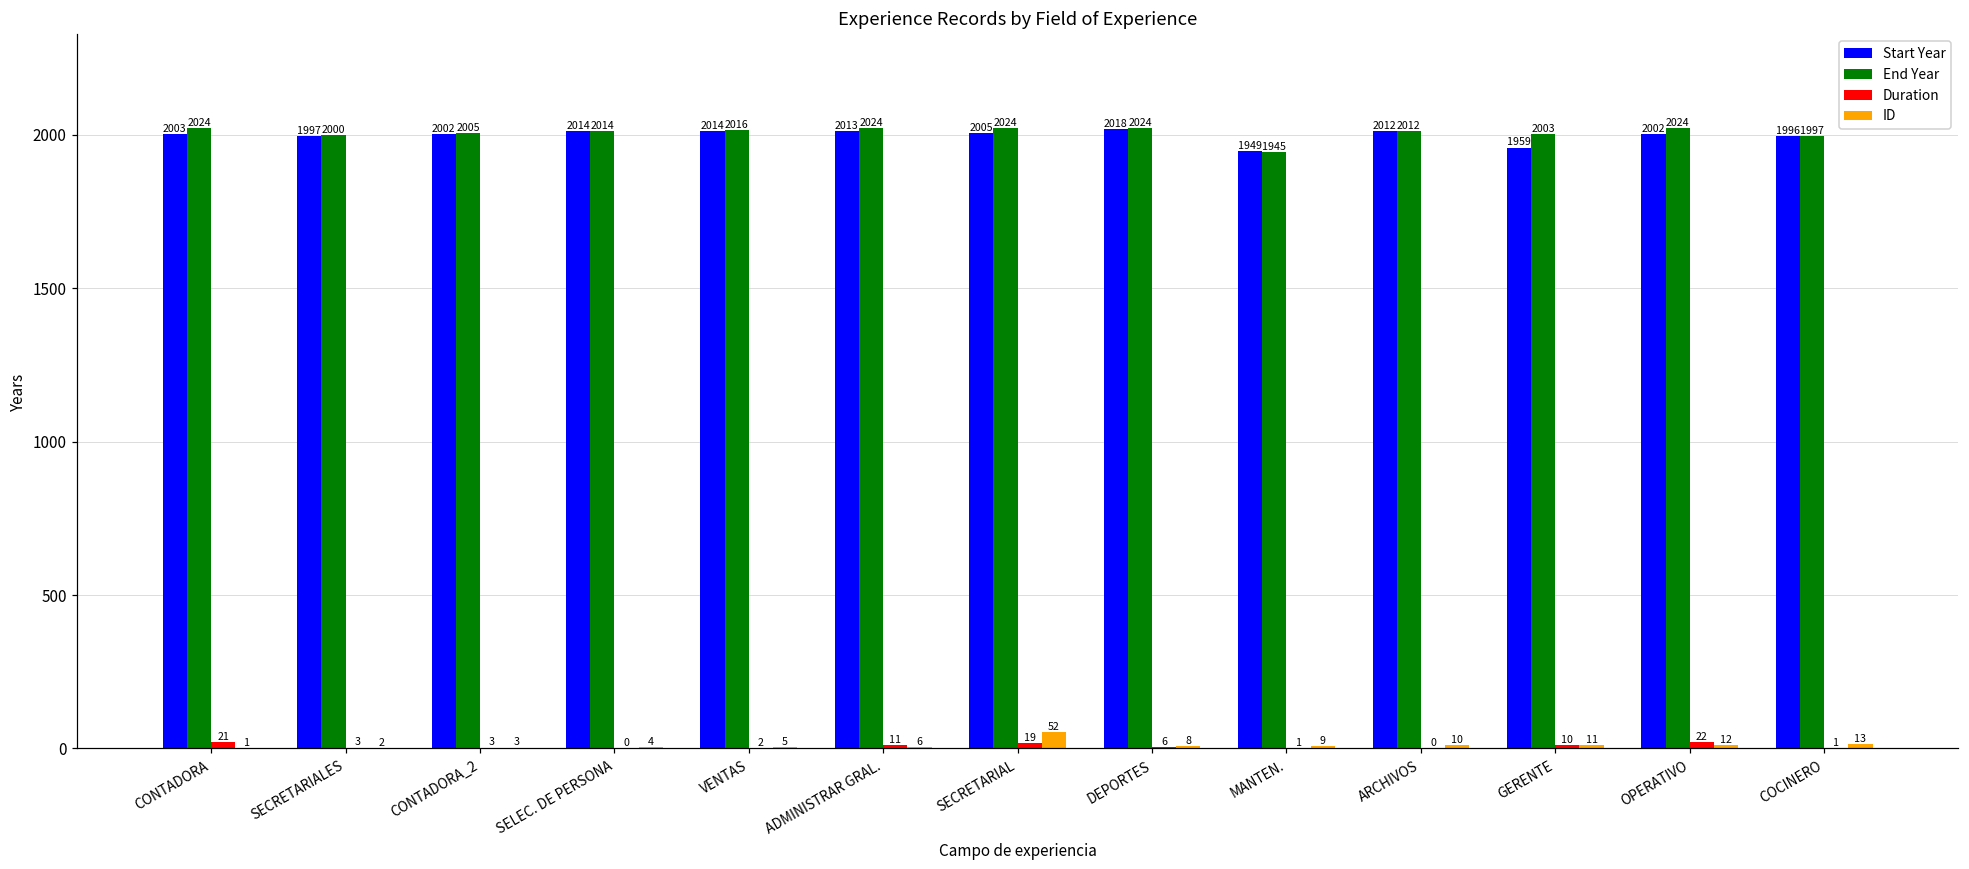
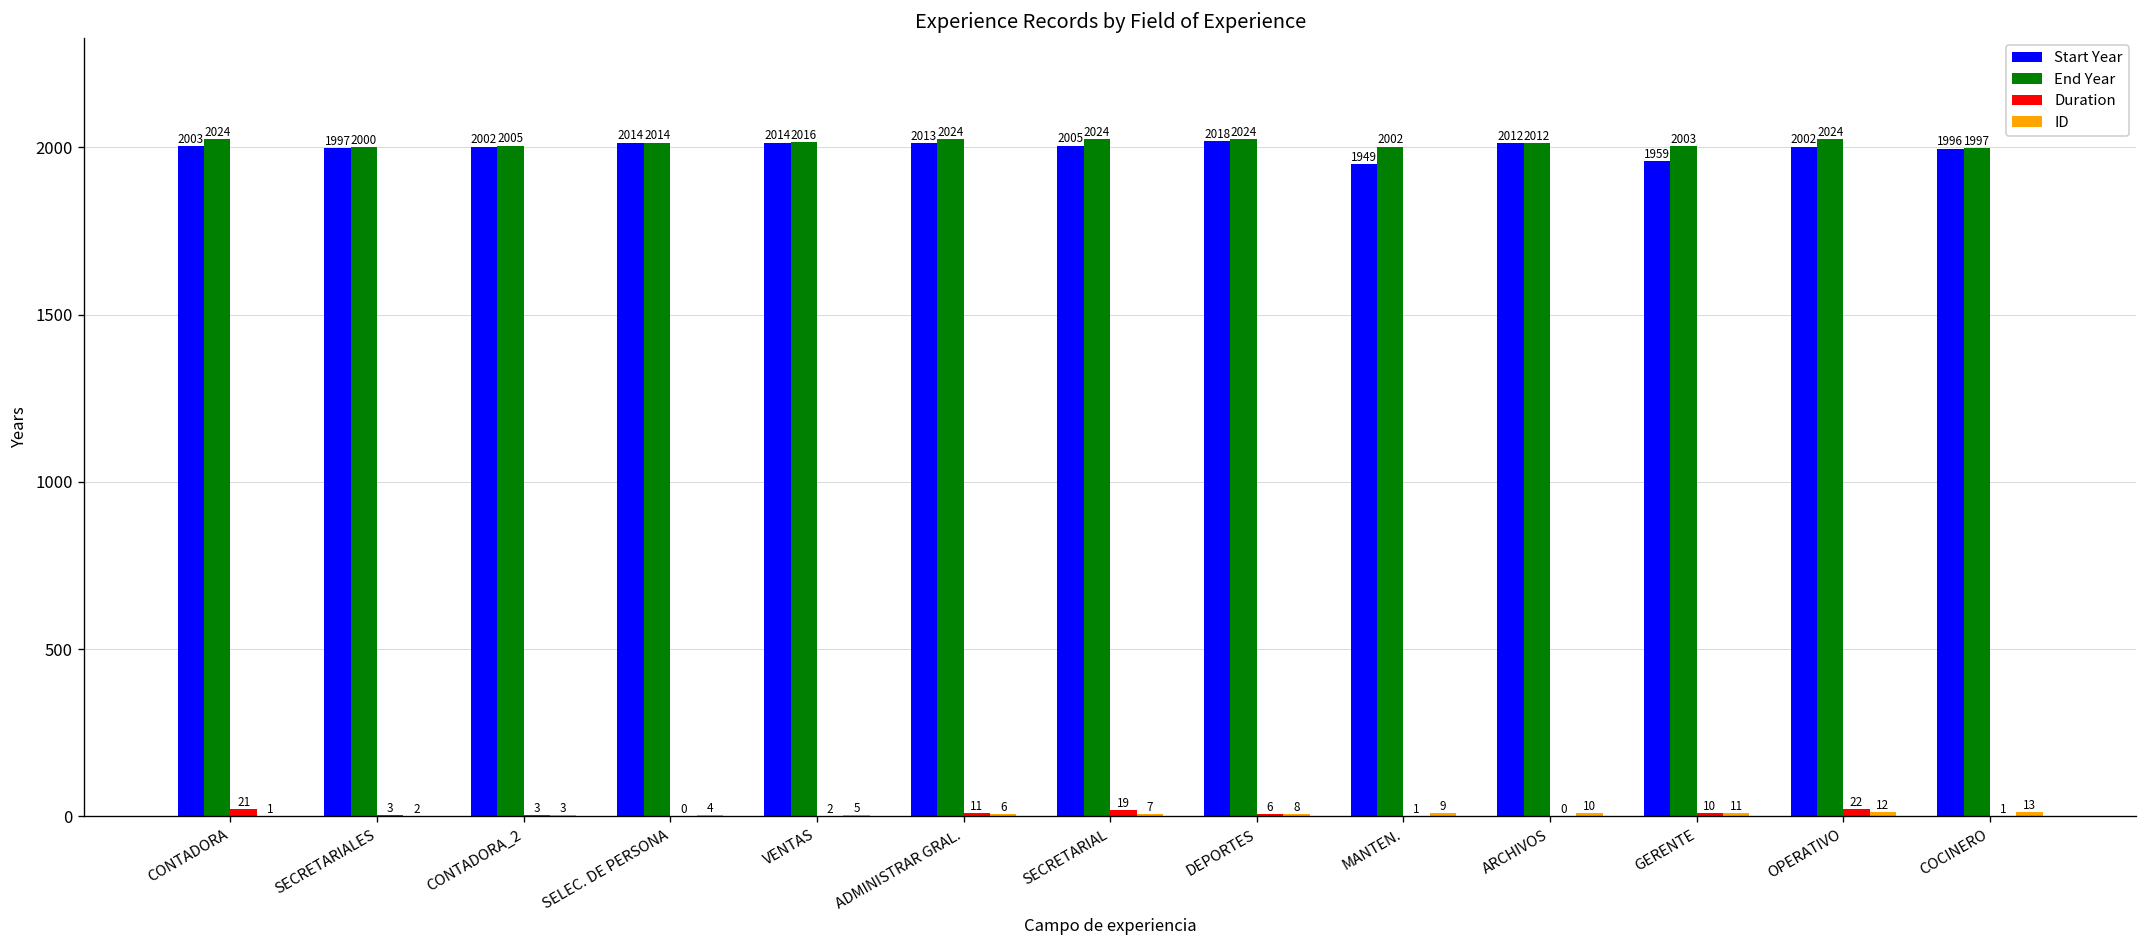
ID, SECRETARIAL: 52 -> 7
End Year, MANTEN.: 1945 -> 2002
